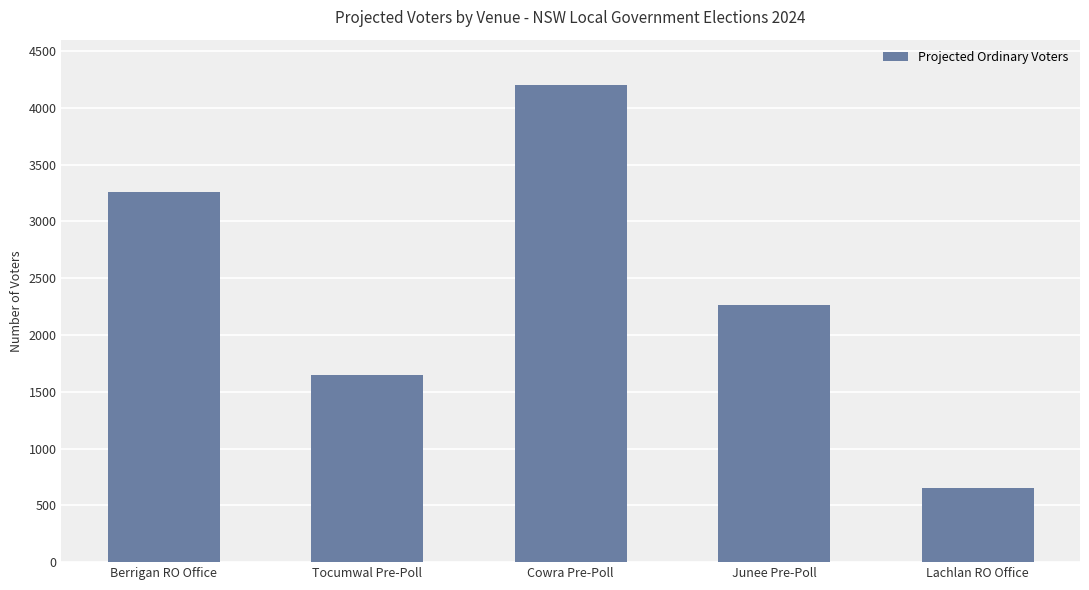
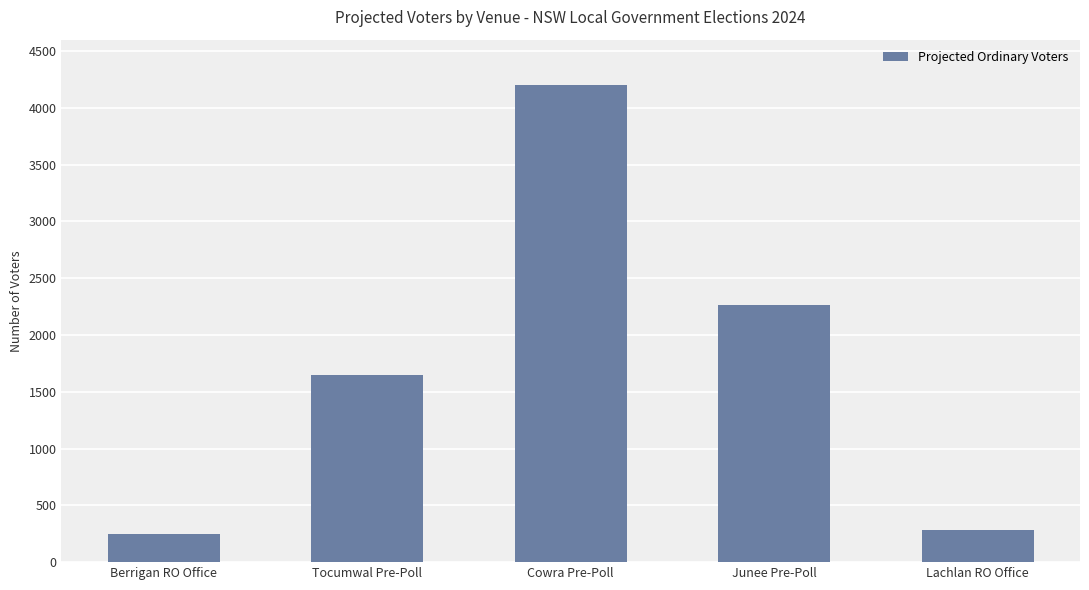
Berrigan RO Office: 3260 -> 250
Lachlan RO Office: 650 -> 280
